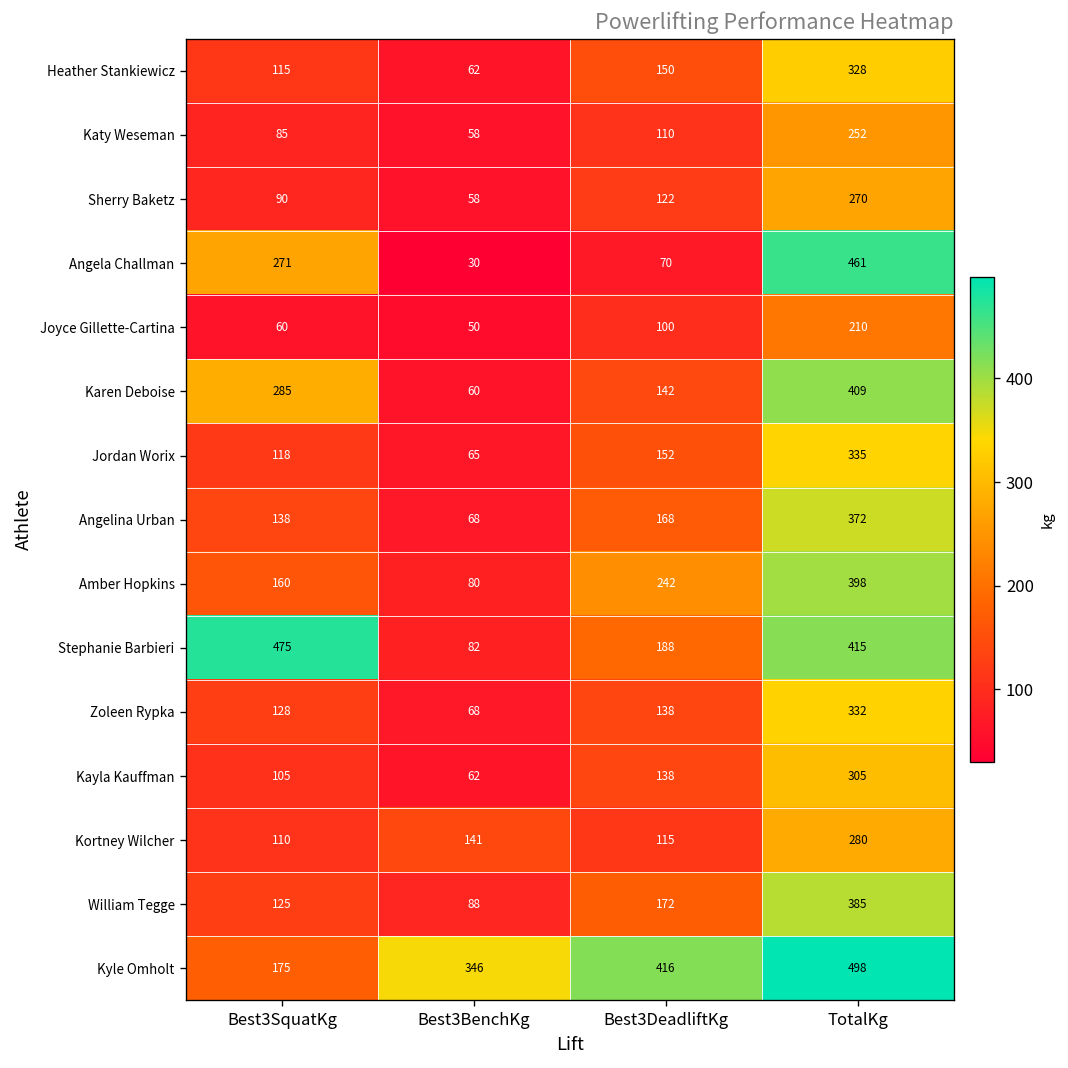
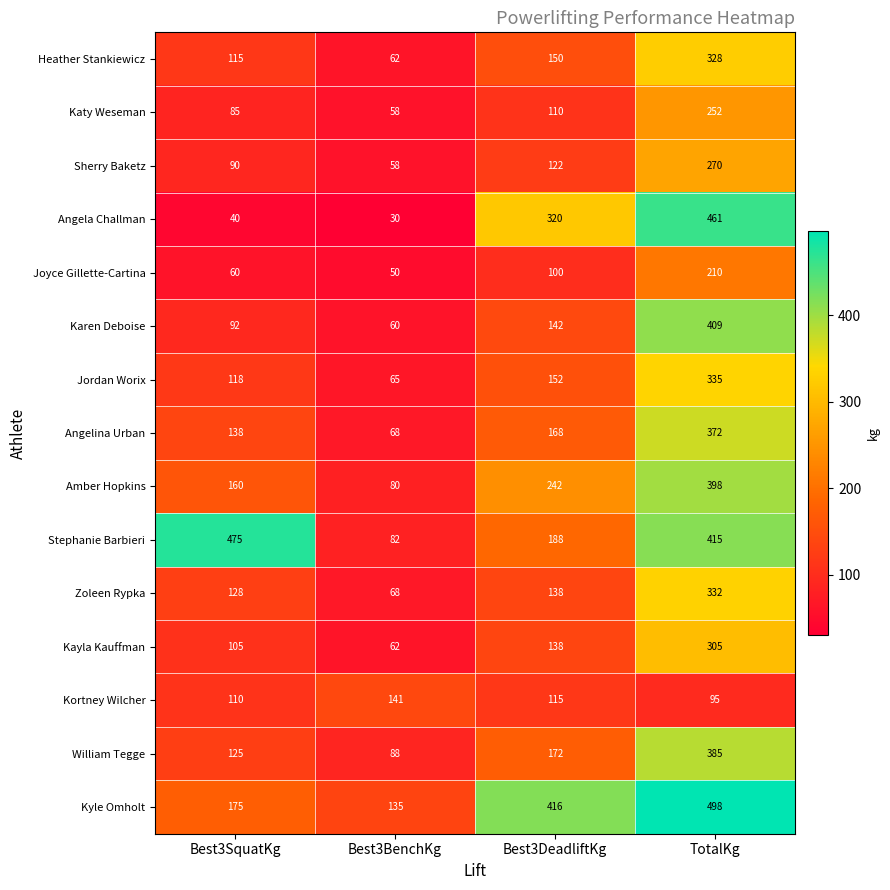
Angela Challman, Best3SquatKg: 271 -> 40
Angela Challman, Best3DeadliftKg: 70 -> 320
Karen Deboise, Best3SquatKg: 285 -> 92
Kortney Wilcher, TotalKg: 280 -> 95
Kyle Omholt, Best3BenchKg: 346 -> 135
